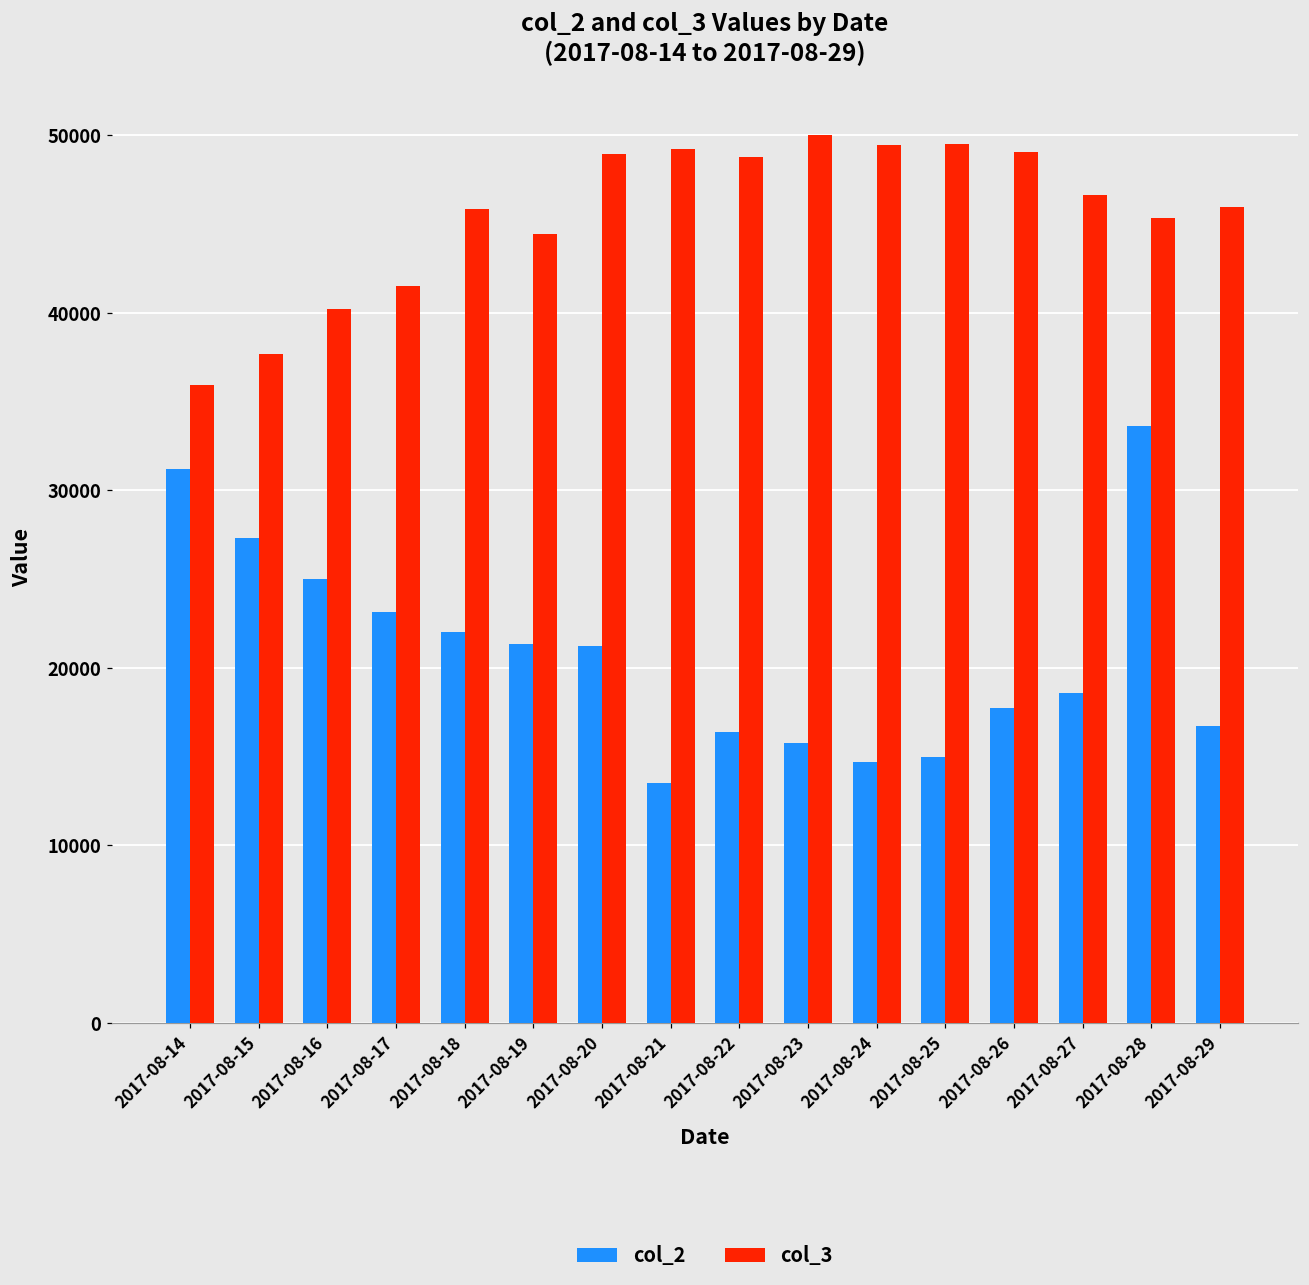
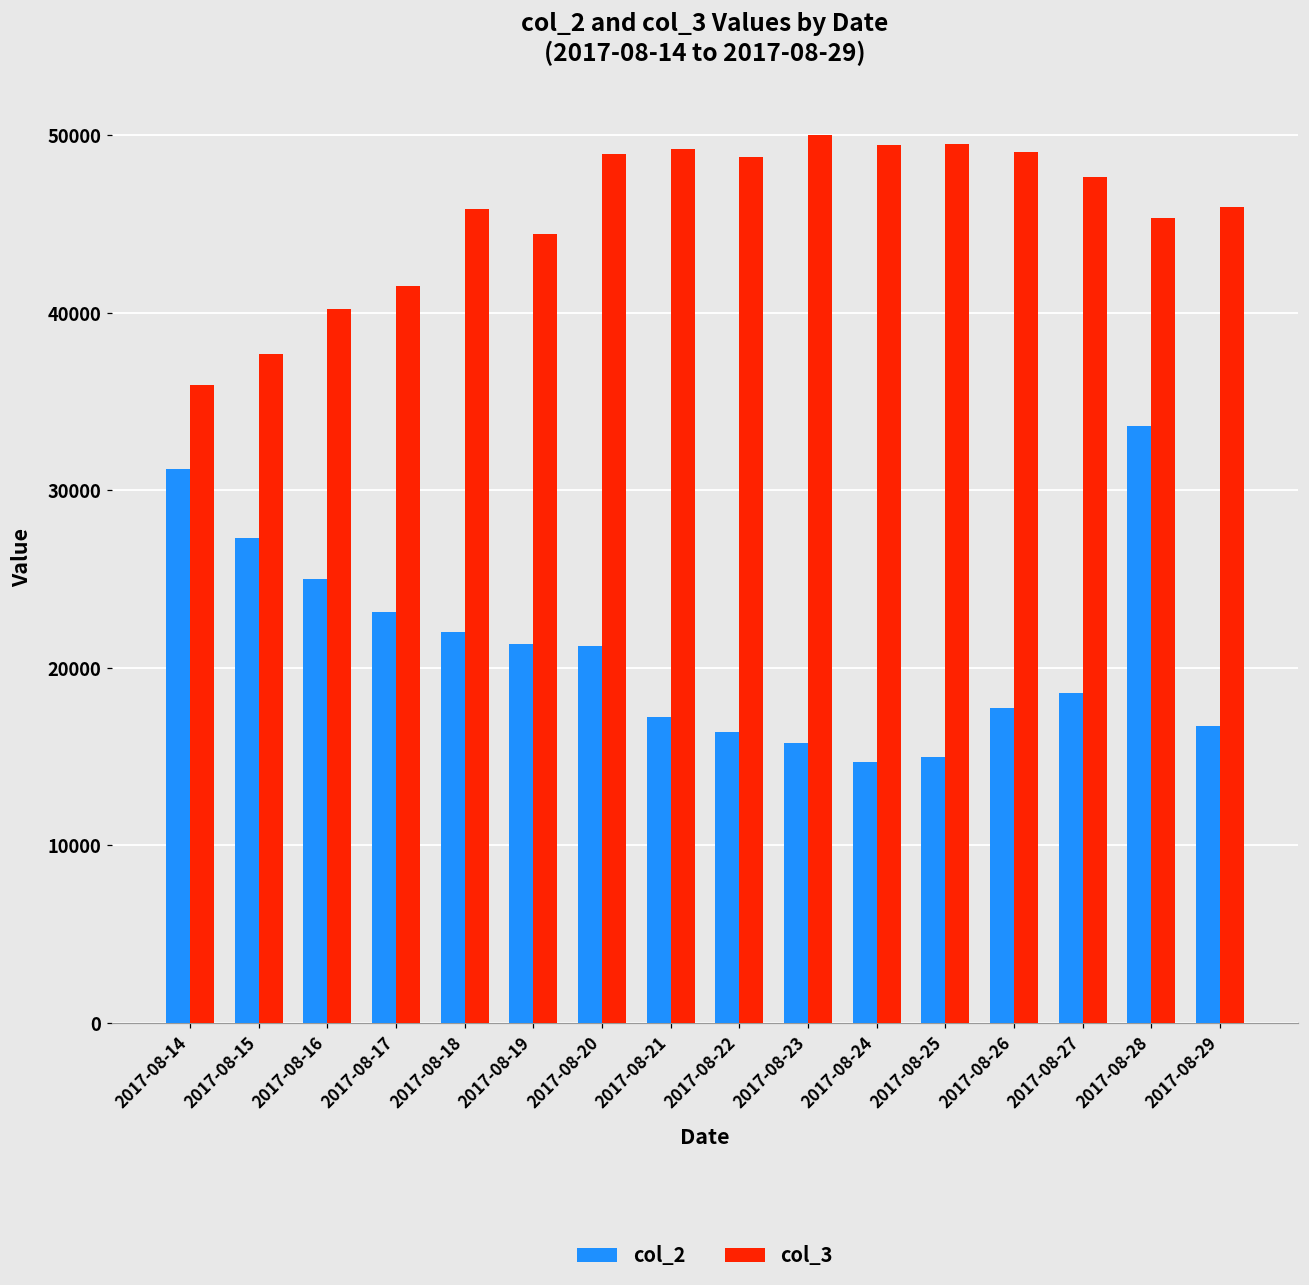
col_2, 2017-08-21: 13500 -> 17300
col_3, 2017-08-27: 46700 -> 47600
